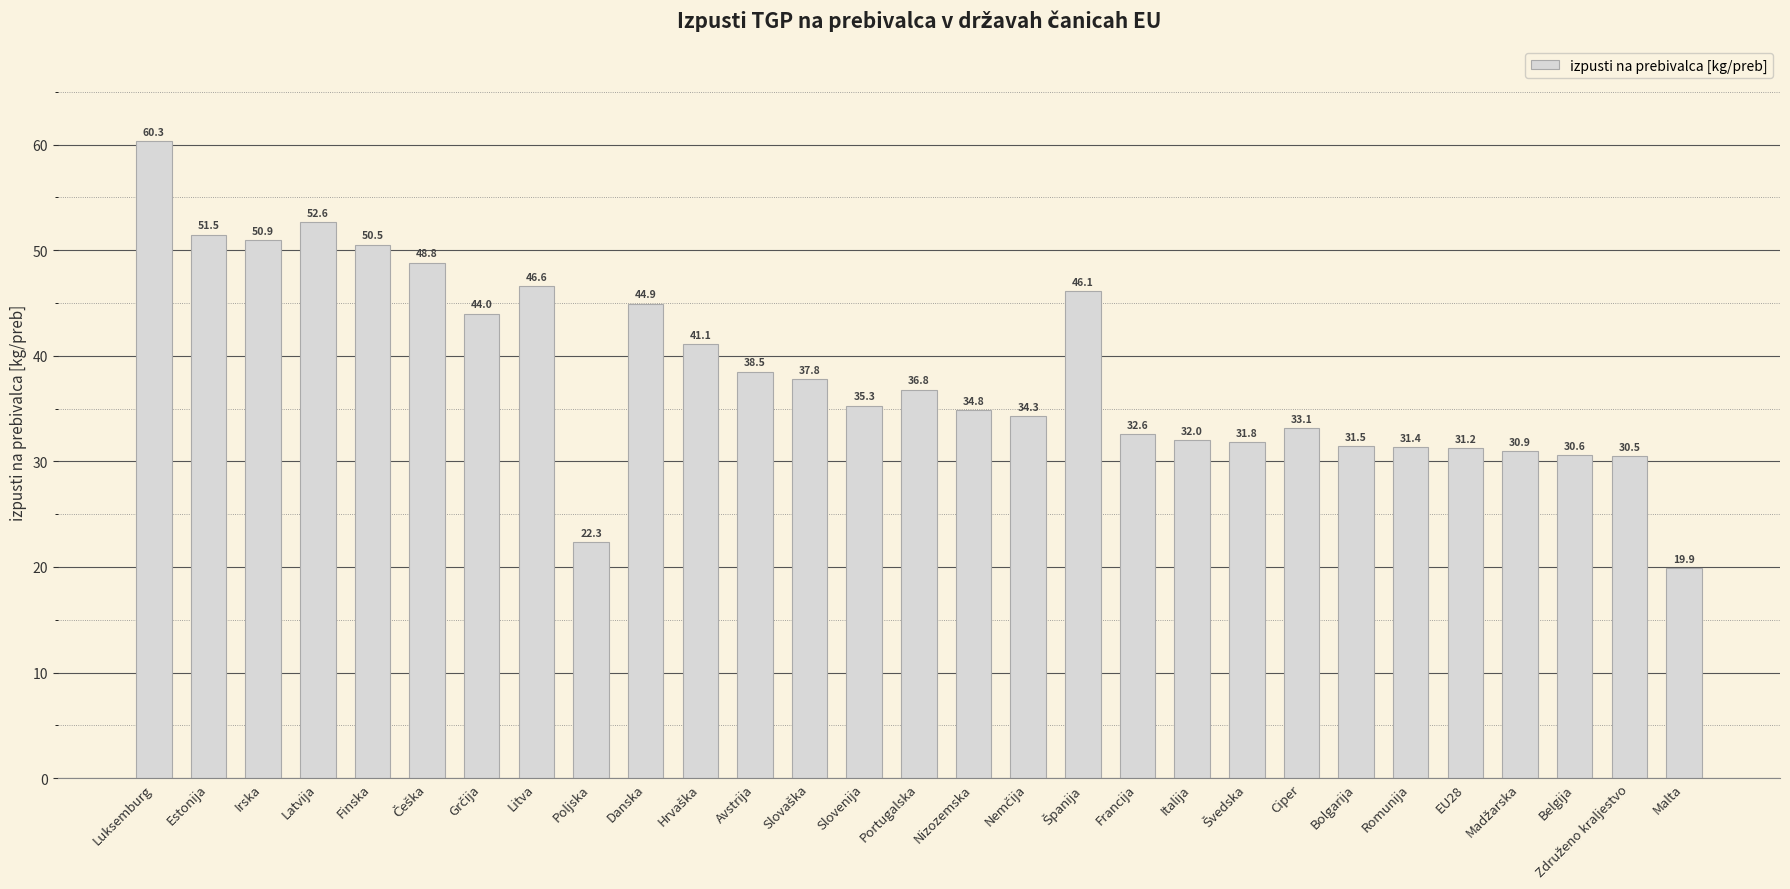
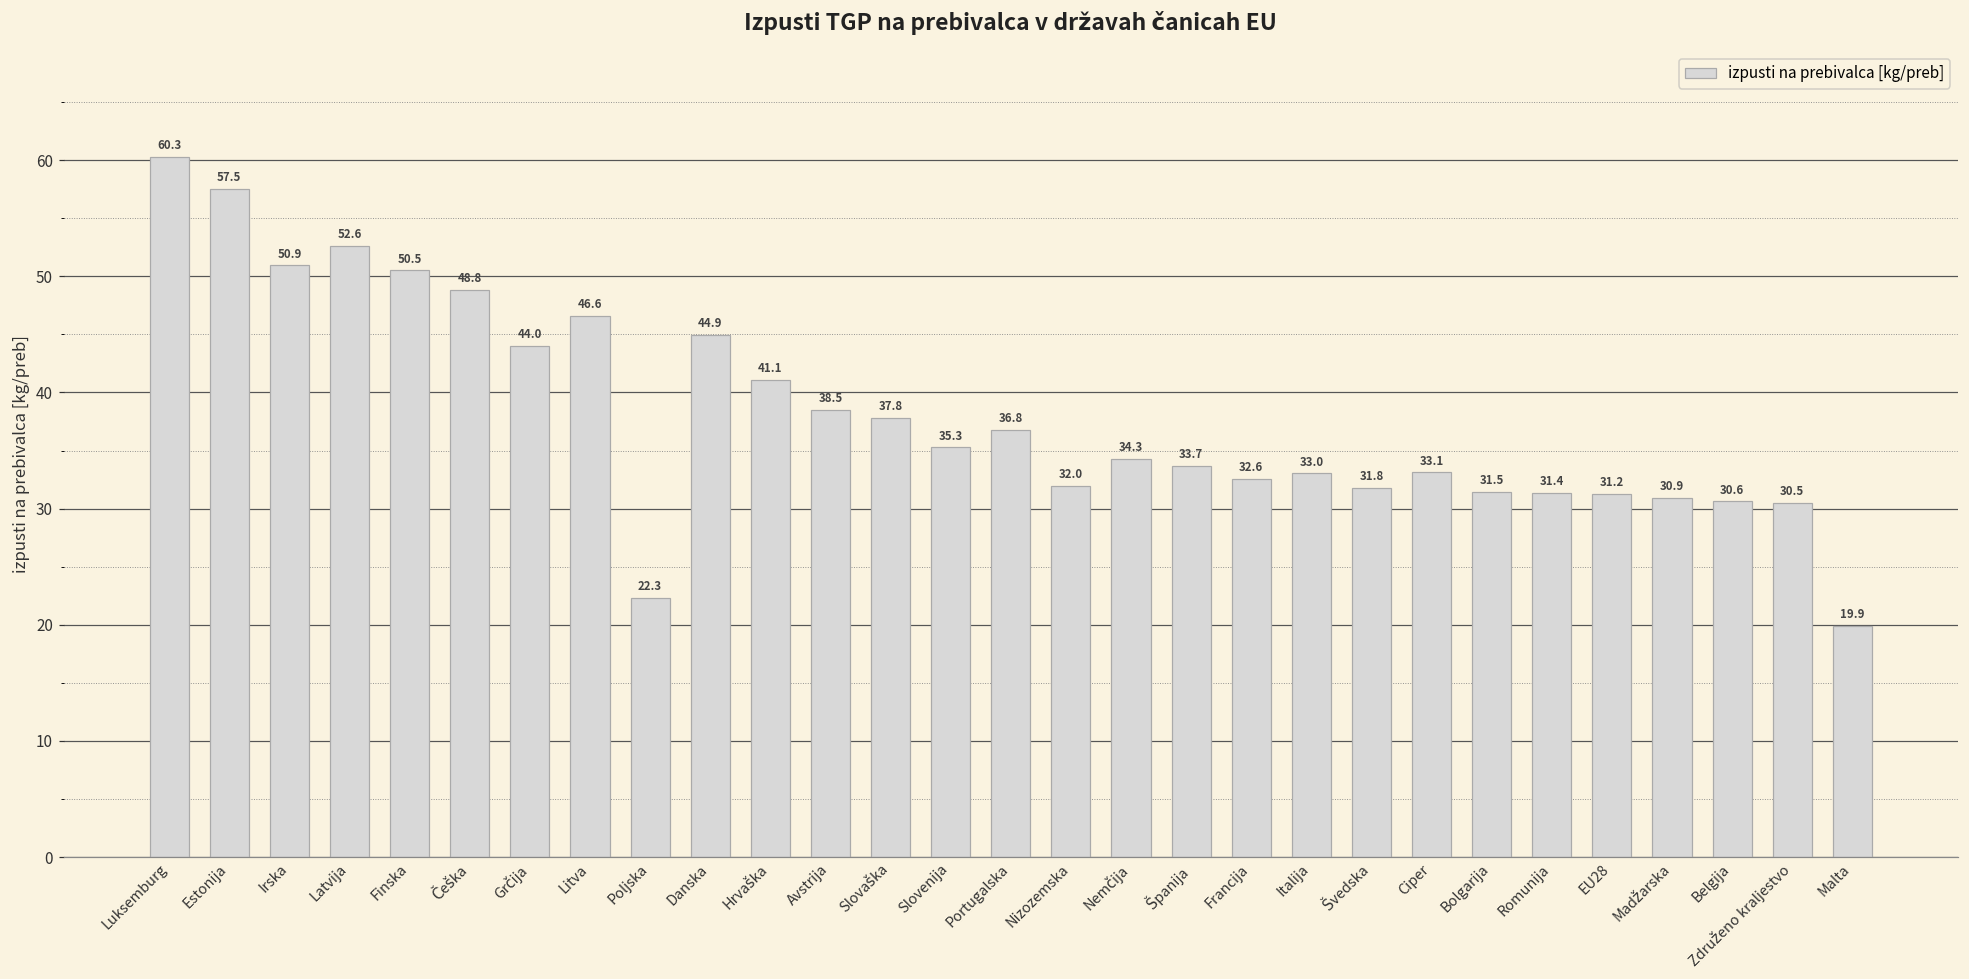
Estonija: 51.5 -> 57.5
Nizozemska: 34.8 -> 32.0
Španija: 46.1 -> 33.7
Italija: 32.0 -> 33.0
